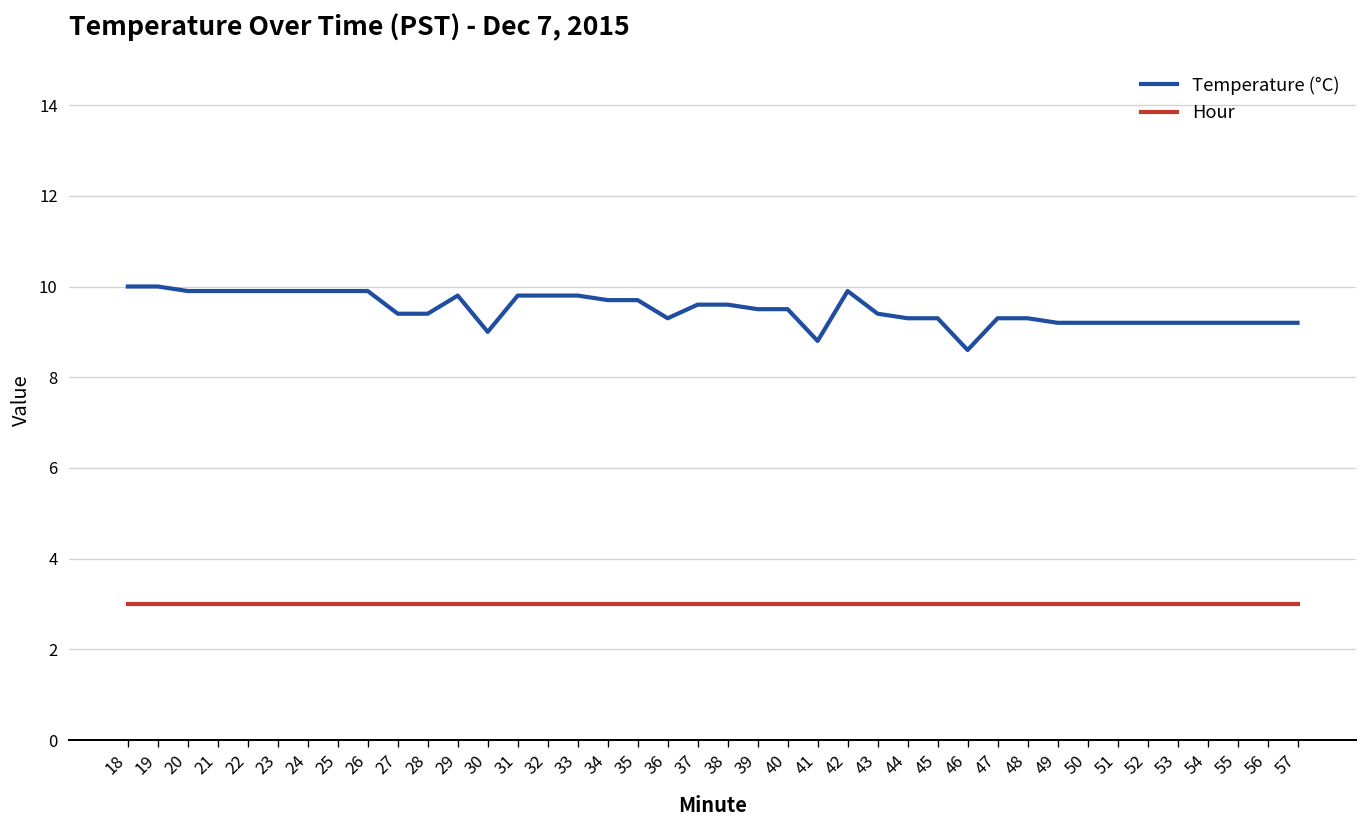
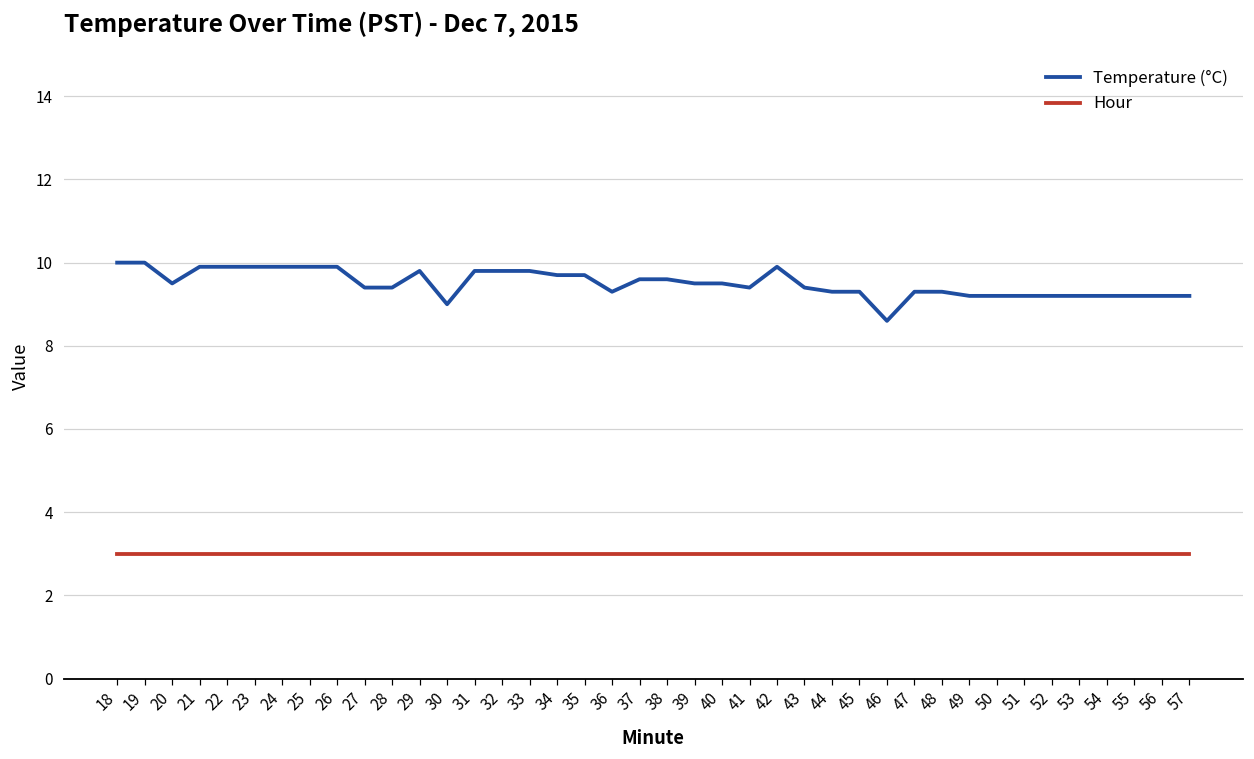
Temperature (°C), 20: 9.9 -> 9.5
Temperature (°C), 41: 8.8 -> 9.4
